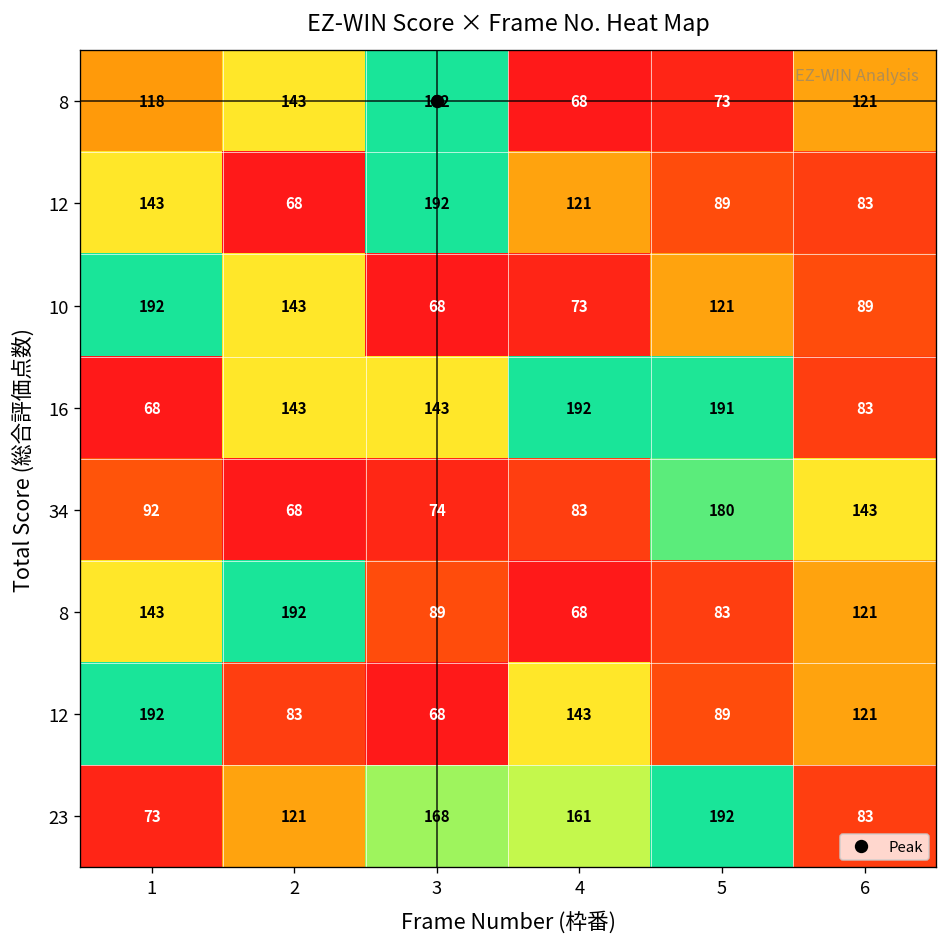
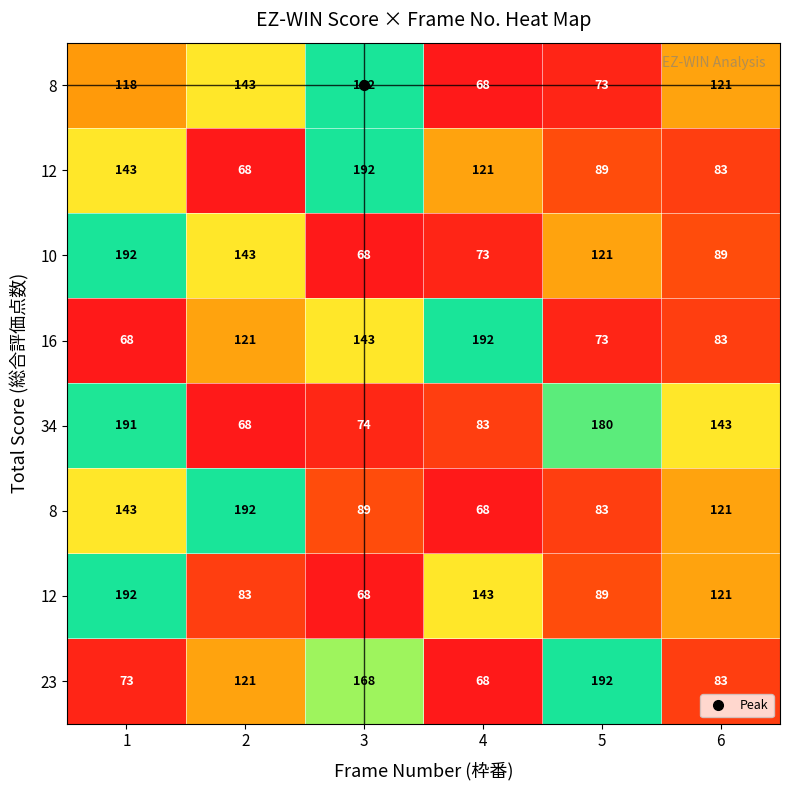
16, 2: 143 -> 121
16, 5: 191 -> 73
34, 1: 92 -> 191
23, 4: 161 -> 68
